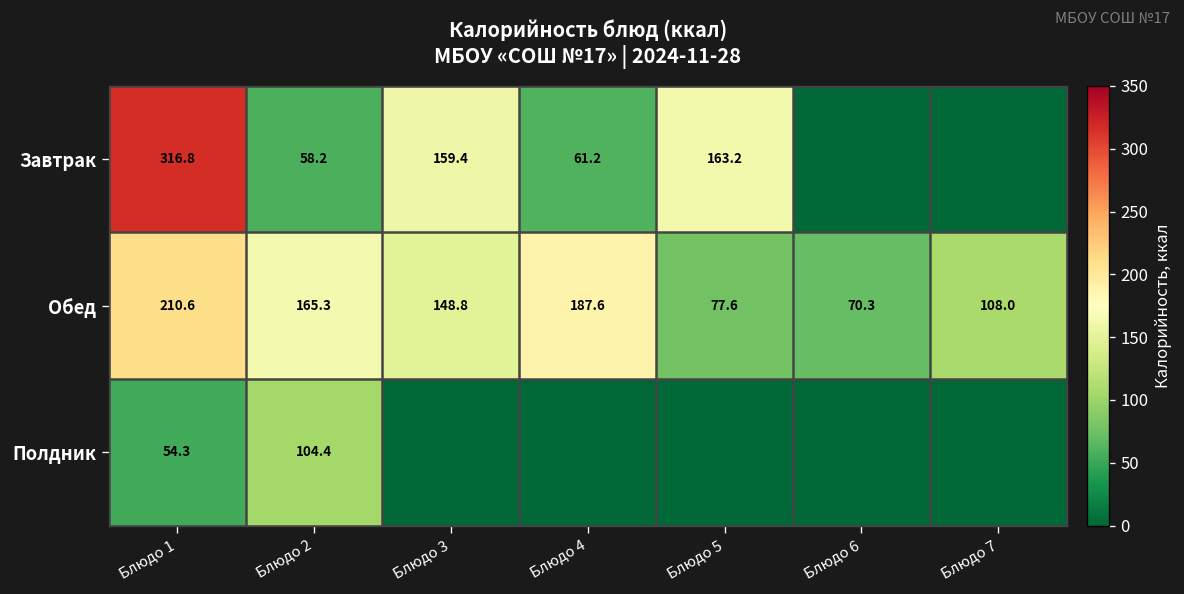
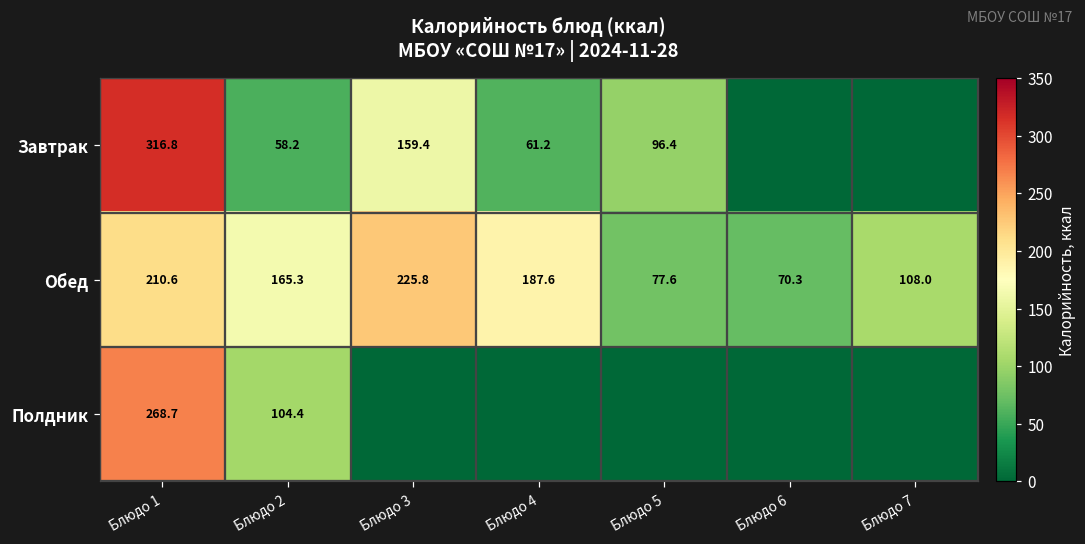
Завтрак, Блюдо 5: 163.2 -> 96.4
Обед, Блюдо 3: 148.8 -> 225.8
Полдник, Блюдо 1: 54.3 -> 268.7
